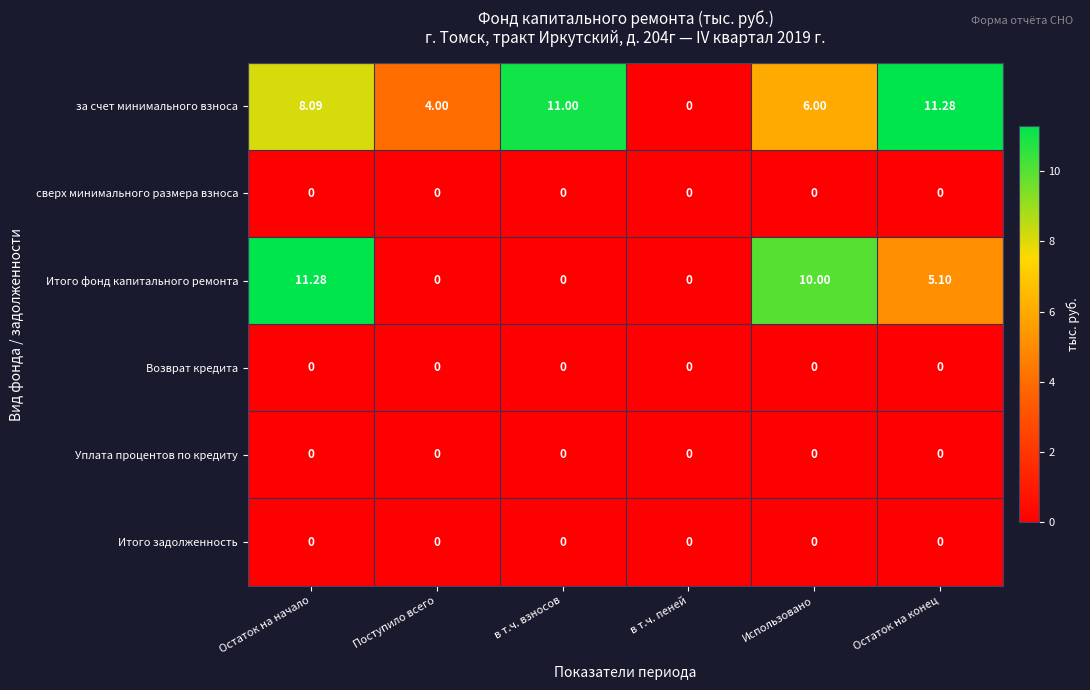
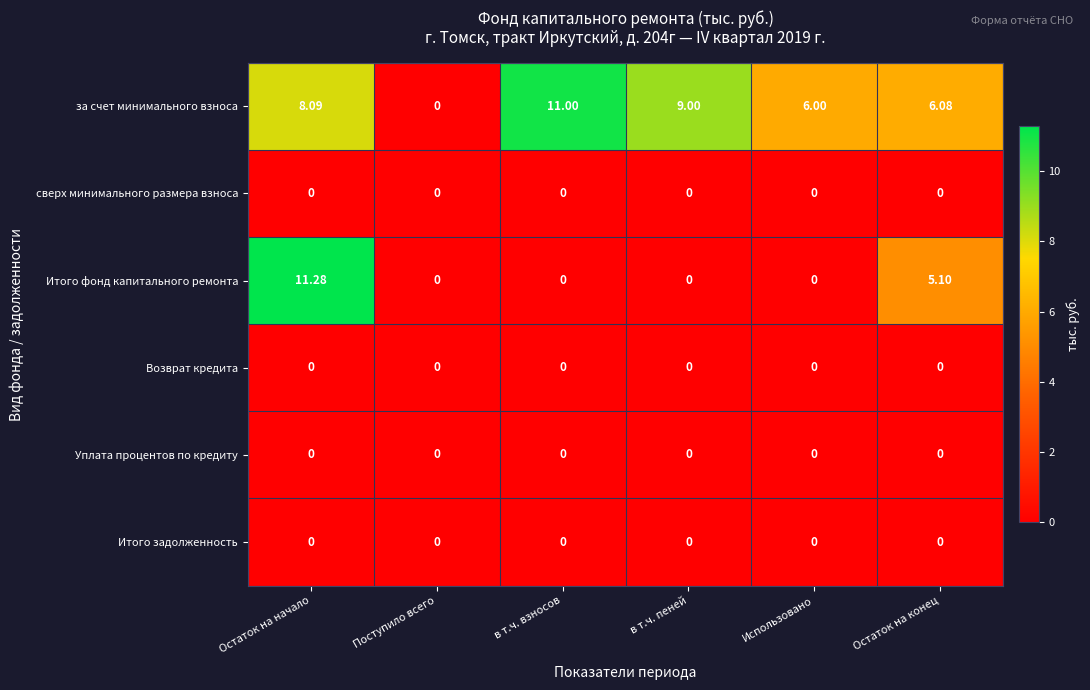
за счет минимального взноса, Поступило всего: 4.00 -> 0
за счет минимального взноса, в т.ч. пеней: 0 -> 9.00
за счет минимального взноса, Остаток на конец: 11.28 -> 6.08
Итого фонд капитального ремонта, Использовано: 10.00 -> 0
